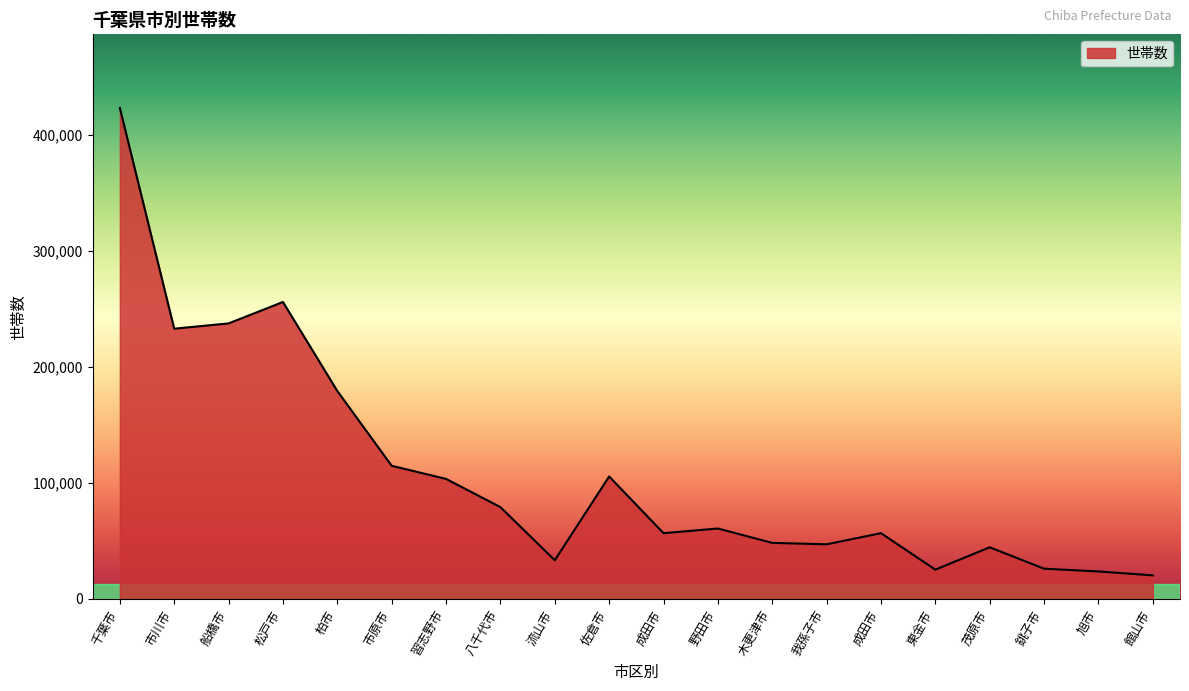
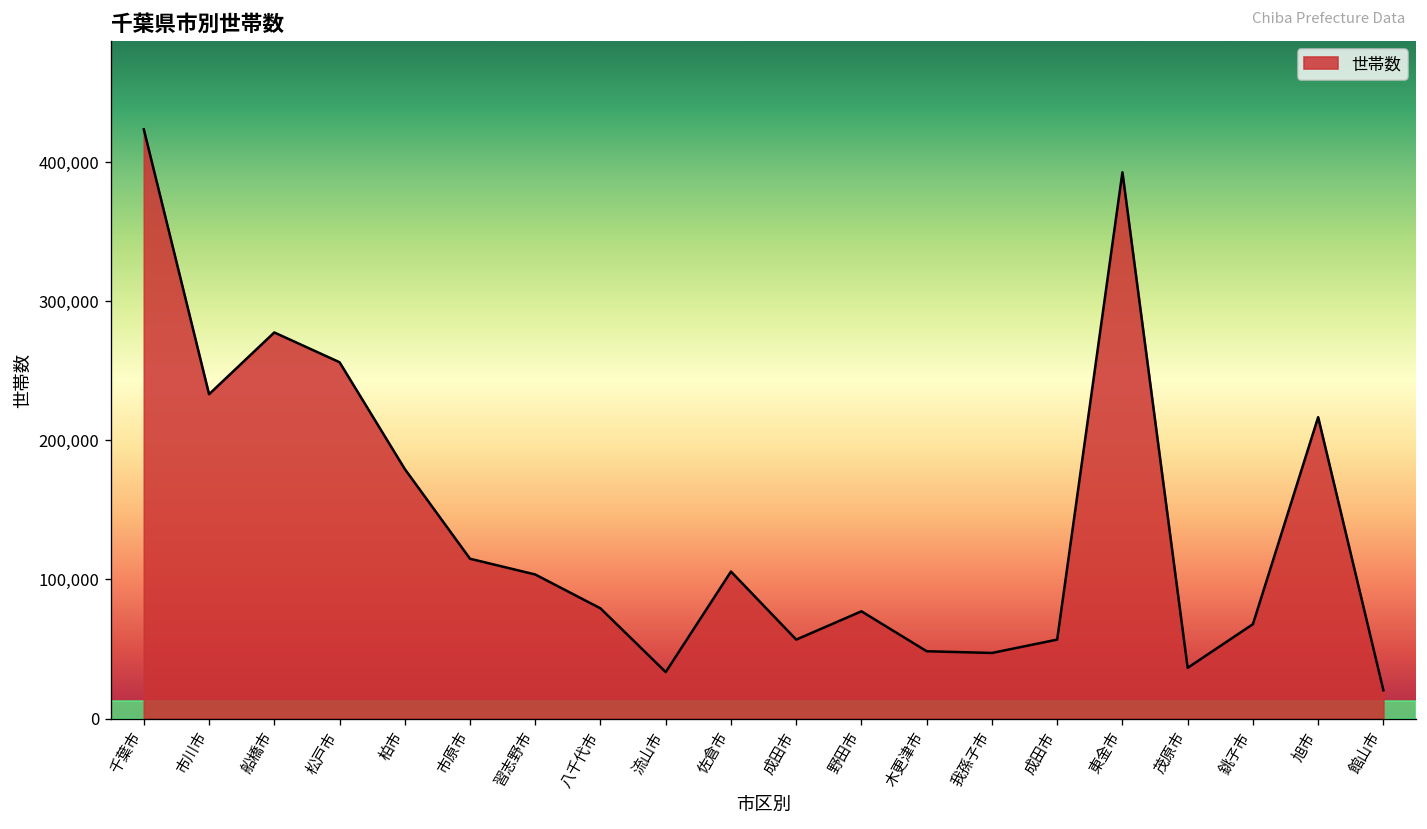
船橋市: 238,000 -> 277,000
野田市: 61,000 -> 77,000
東金市: 25,000 -> 393,000
茂原市: 45,000 -> 36,000
銚子市: 26,000 -> 68,000
旭市: 24,000 -> 217,000
